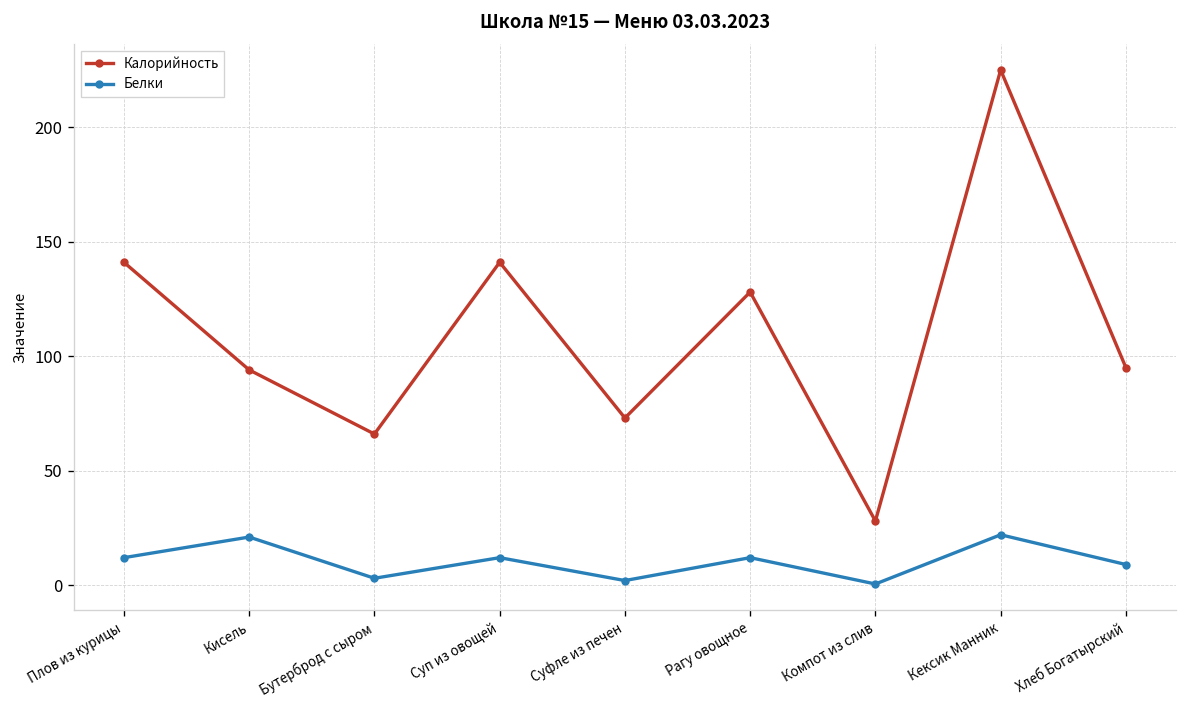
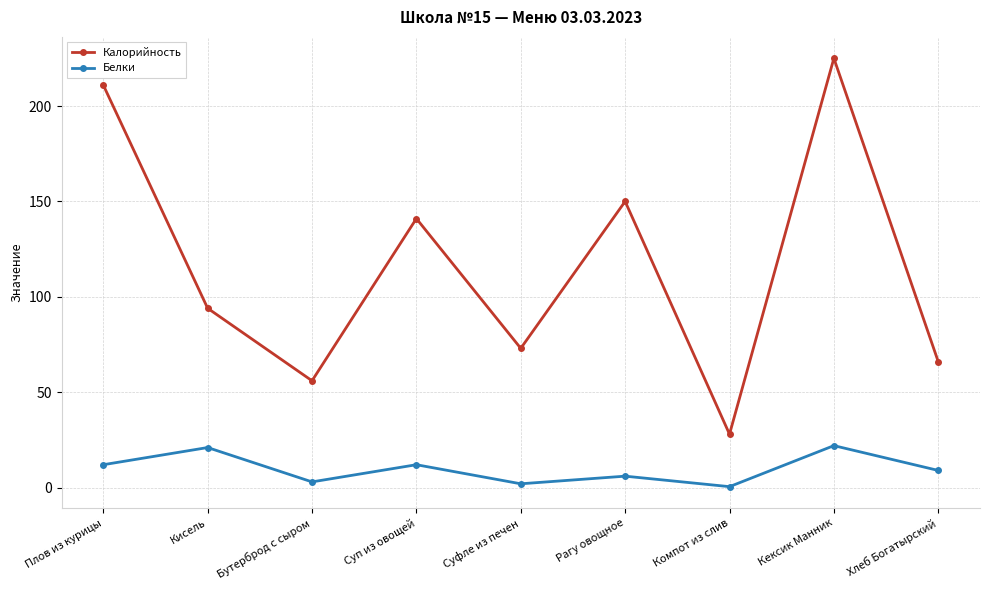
Калорийность, Плов из курицы: 141 -> 211
Калорийность, Бутерброд с сыром: 66 -> 56
Калорийность, Рагу овощное: 128 -> 150
Белки, Рагу овощное: 12 -> 6
Калорийность, Хлеб Богатырский: 95 -> 66
